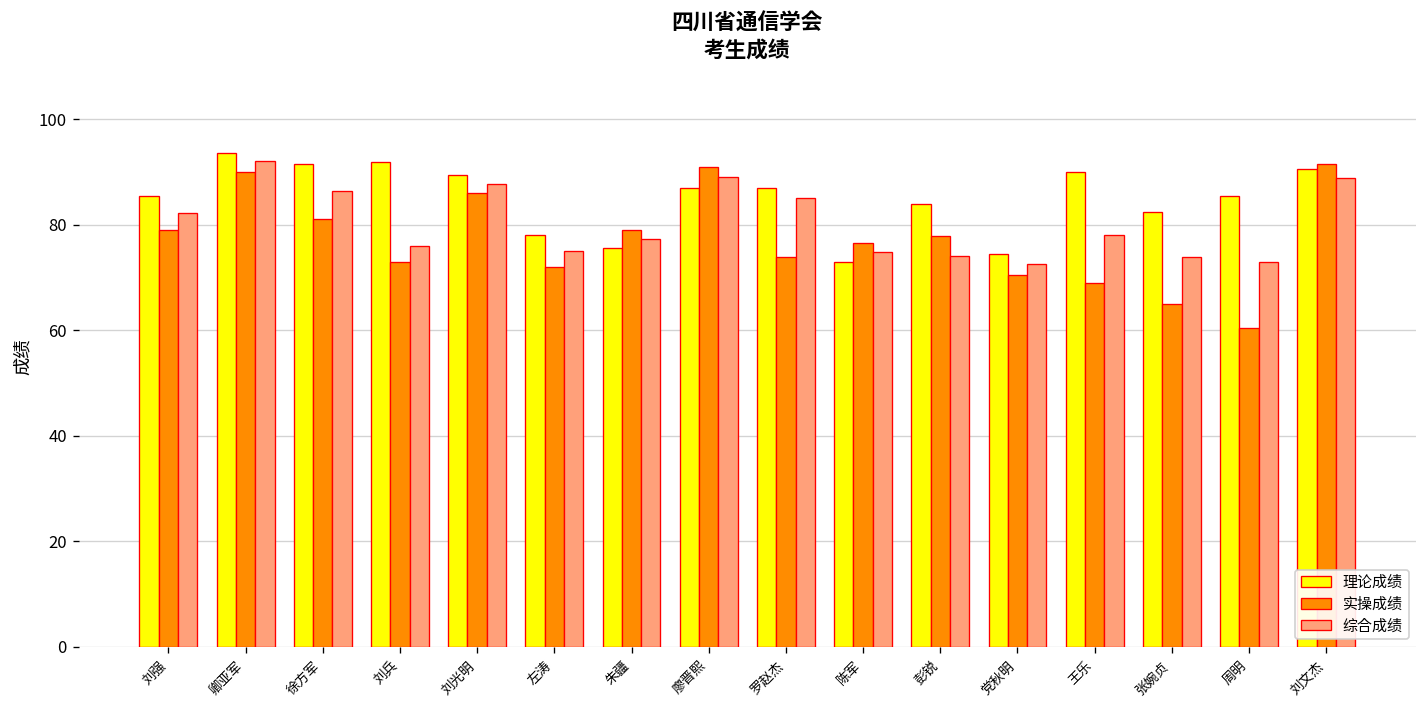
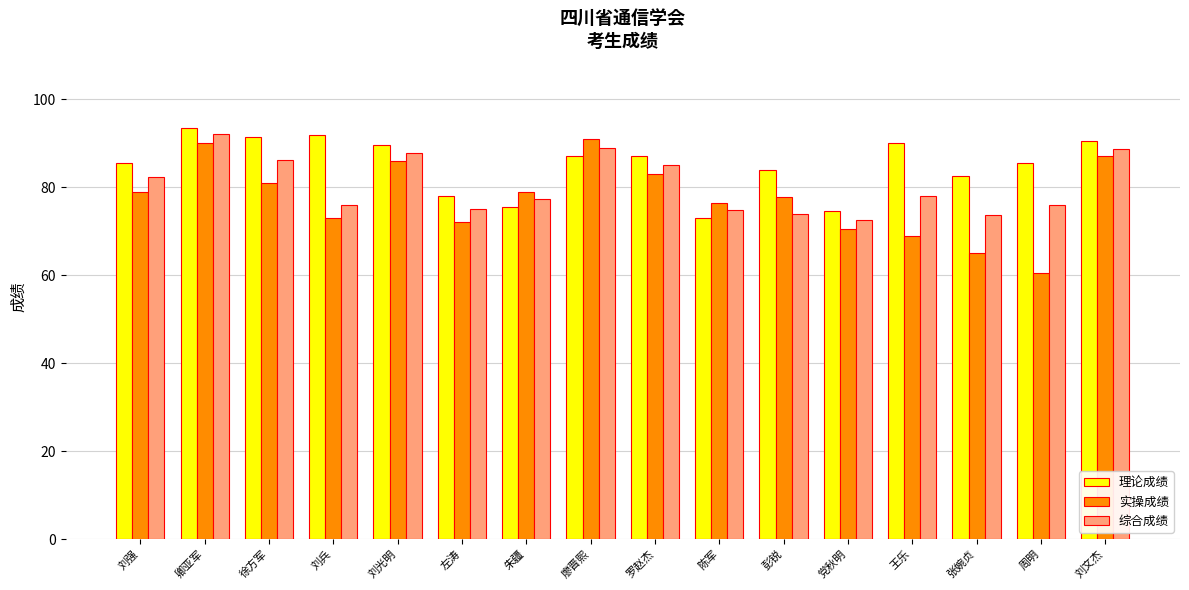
实操成绩, 罗赵杰: 74 -> 83
综合成绩, 周明: 73 -> 76
实操成绩, 刘文杰: 92 -> 87
